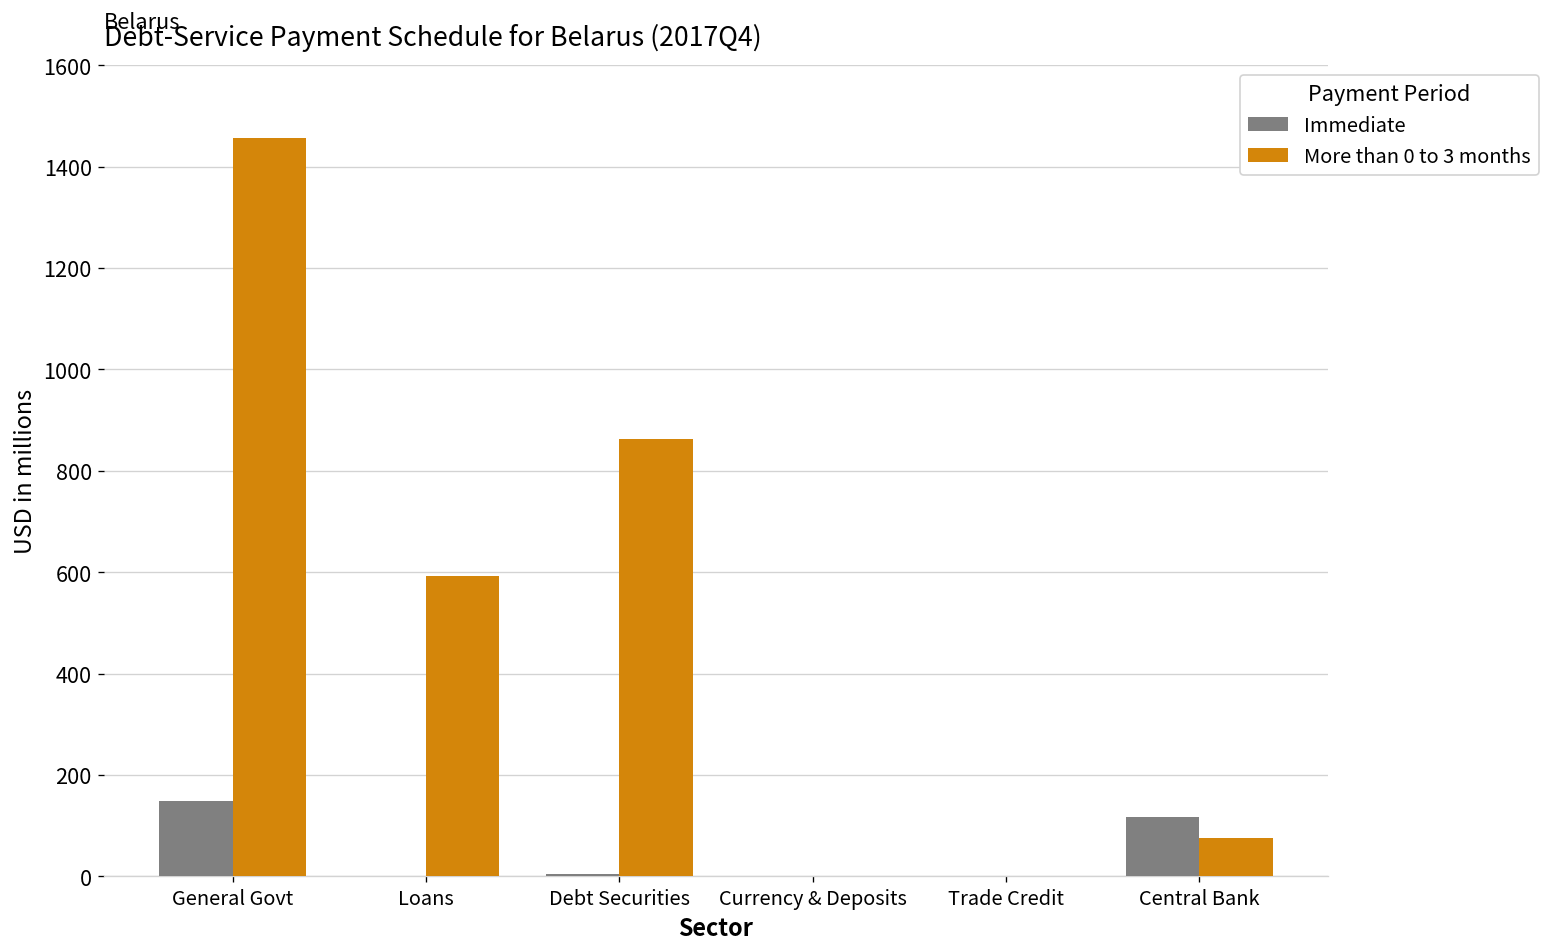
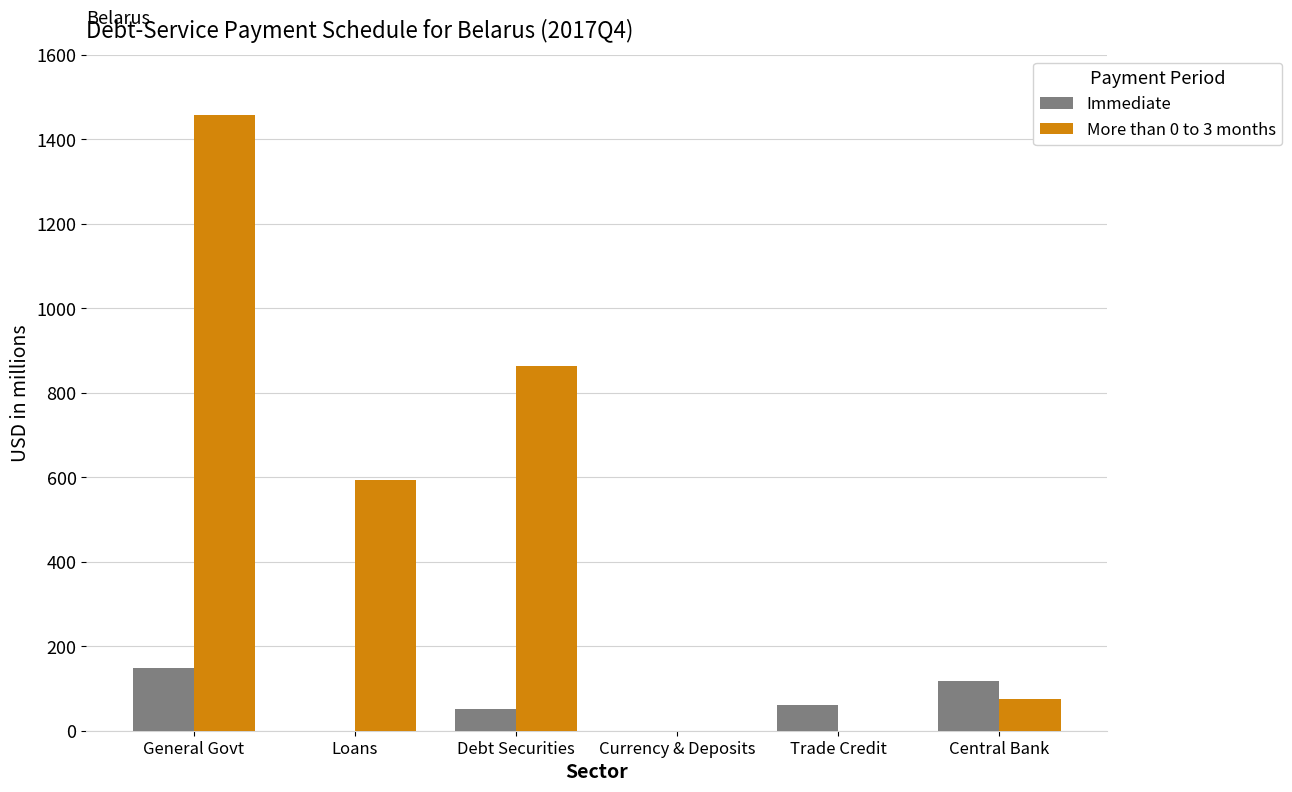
Immediate, Debt Securities: 10 -> 50
Immediate, Trade Credit: 0 -> 60
